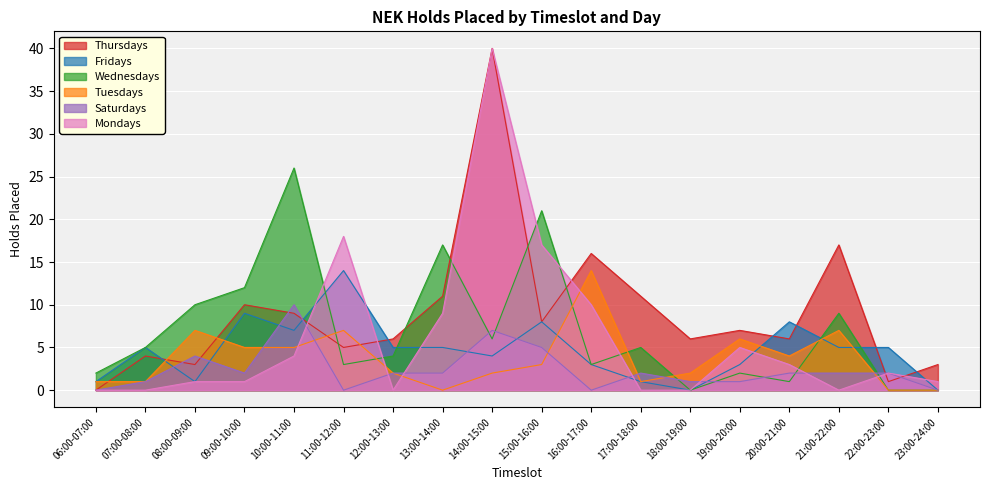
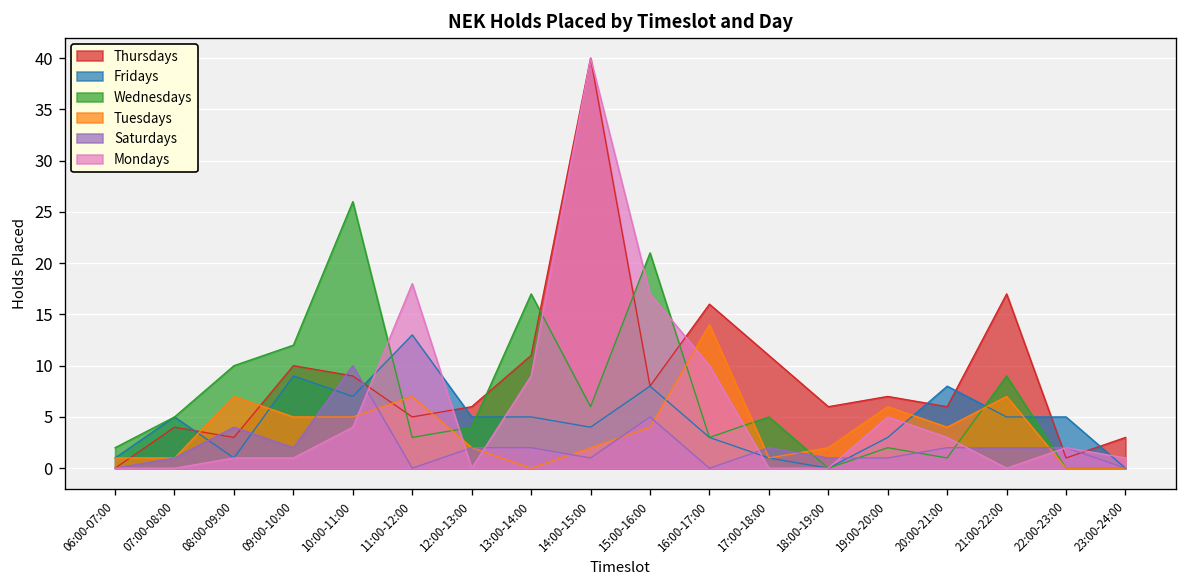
Fridays, 11:00-12:00: 14 -> 13
Saturdays, 14:00-15:00: 7 -> 1
Tuesdays, 15:00-16:00: 3 -> 4
